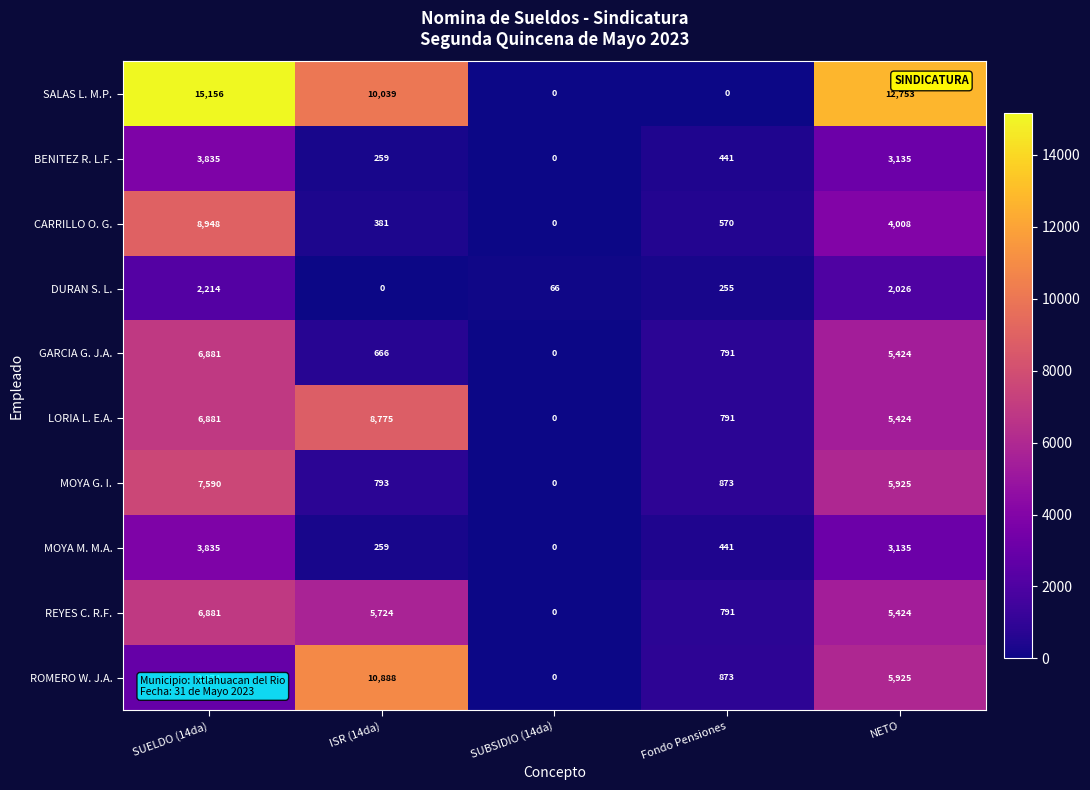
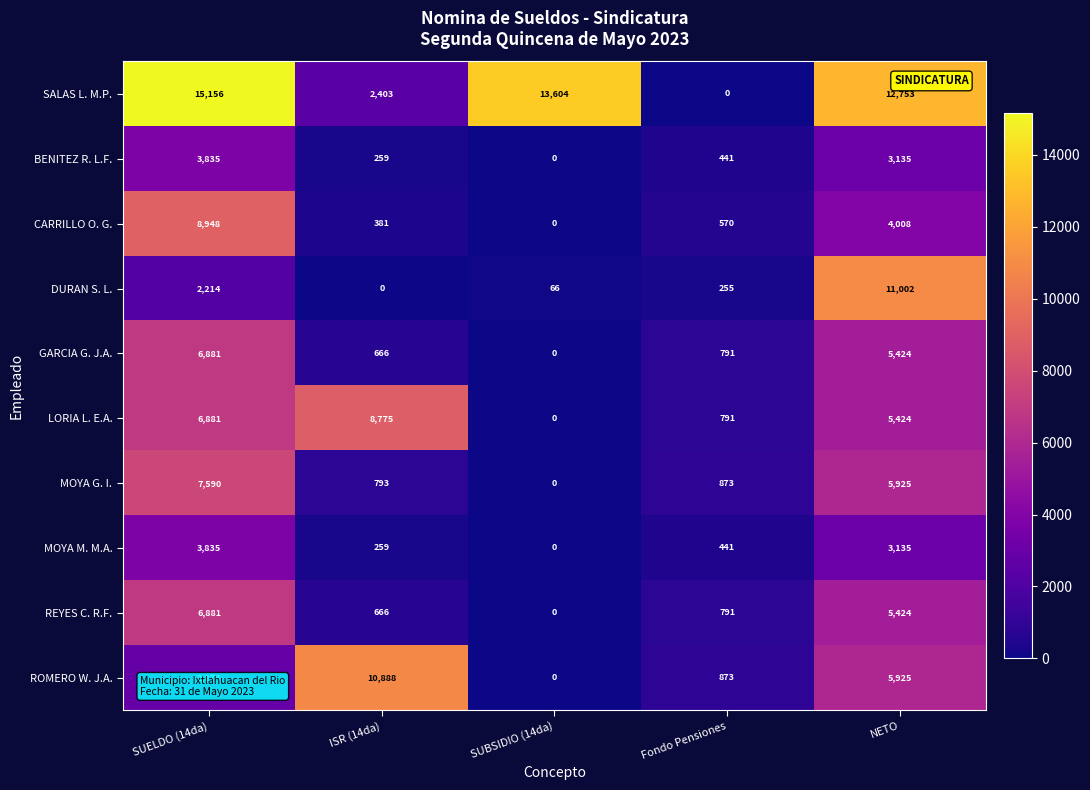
SALAS L. M.P., ISR (14da): 10,039 -> 2,403
SALAS L. M.P., SUBSIDIO (14da): 0 -> 13,604
DURAN S. L., NETO: 2,026 -> 11,002
REYES C. R.F., ISR (14da): 5,724 -> 666
